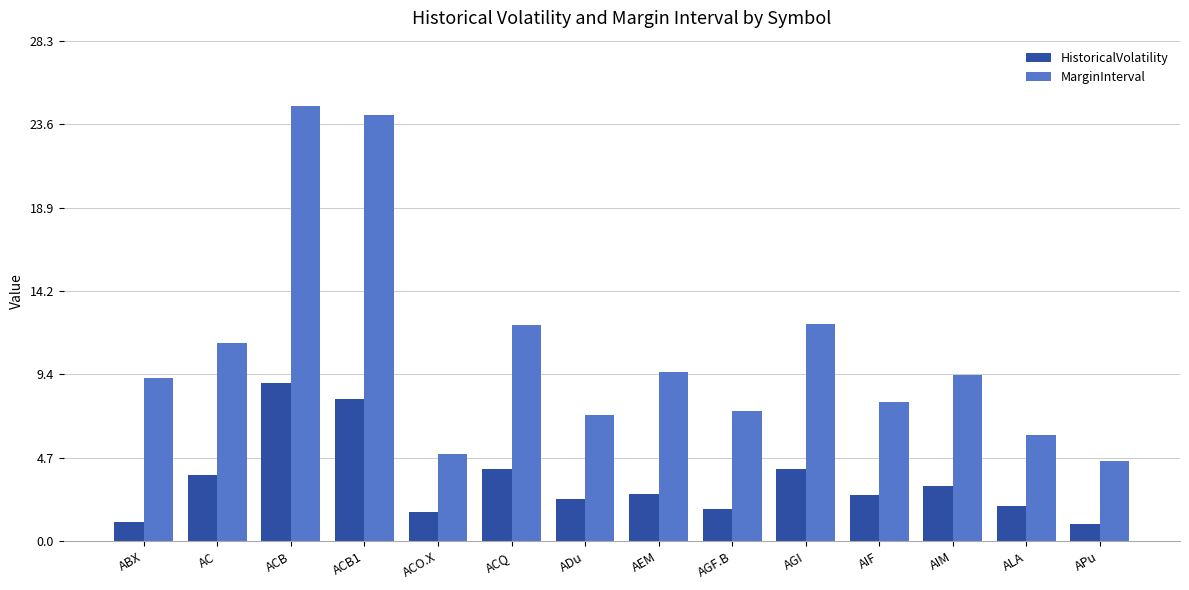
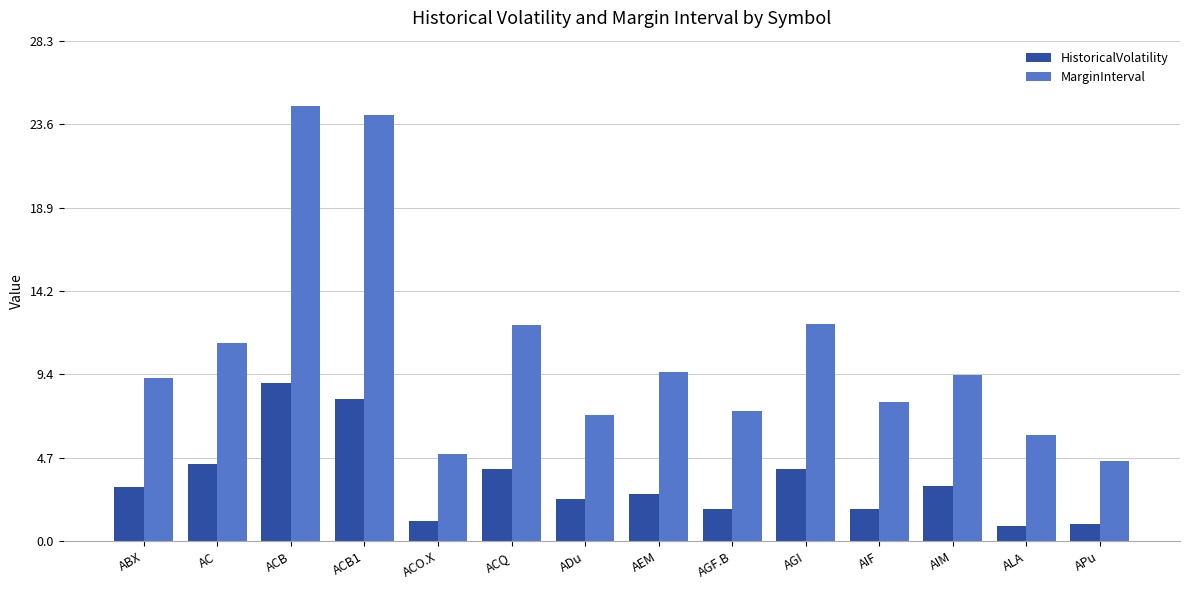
HistoricalVolatility, ABX: 1.1 -> 3.1
HistoricalVolatility, AC: 3.7 -> 4.4
HistoricalVolatility, ACO.X: 1.6 -> 1.2
HistoricalVolatility, AIF: 2.6 -> 1.8
HistoricalVolatility, ALA: 2.0 -> 0.9
